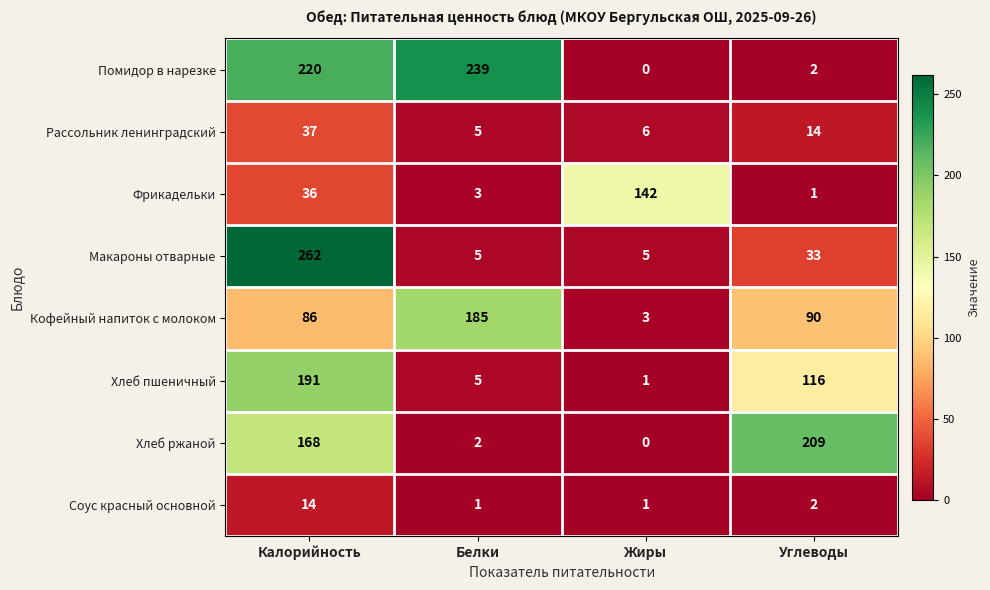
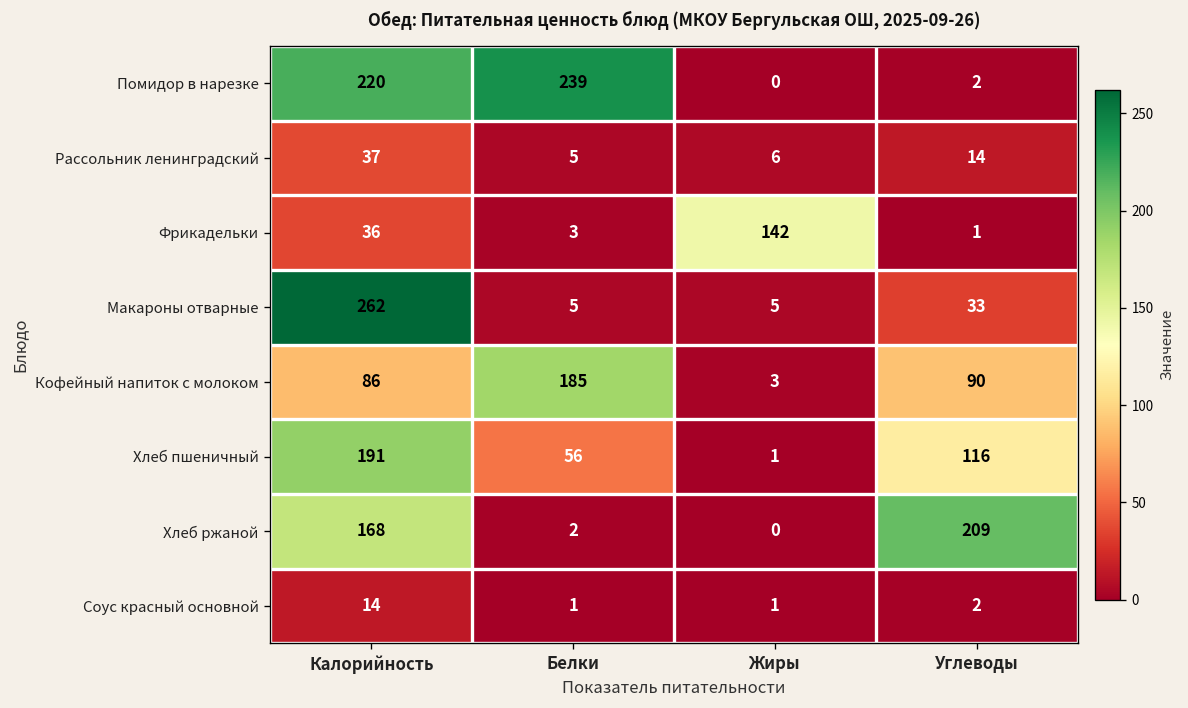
Хлеб пшеничный, Белки: 5 -> 56
